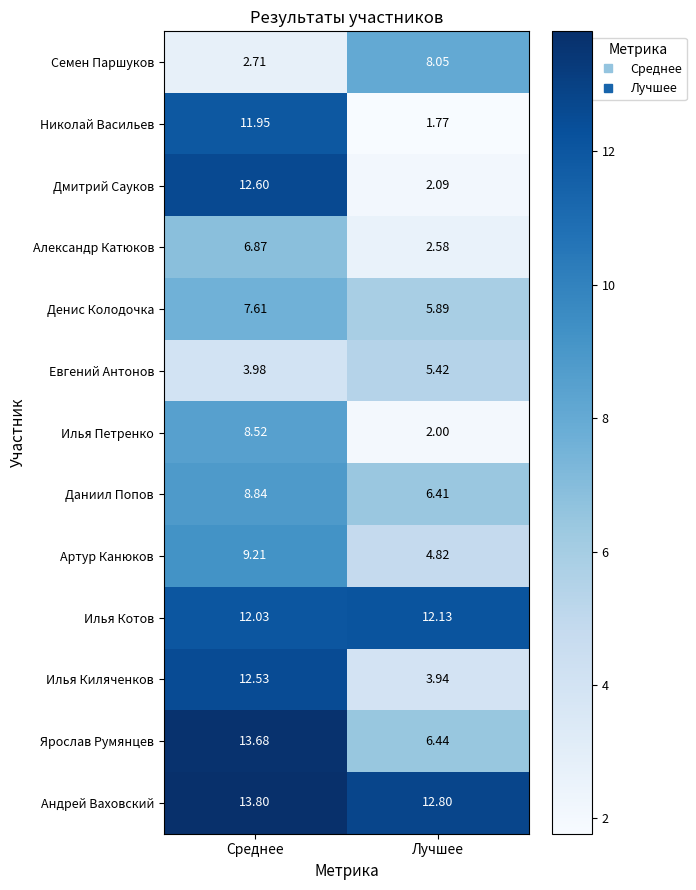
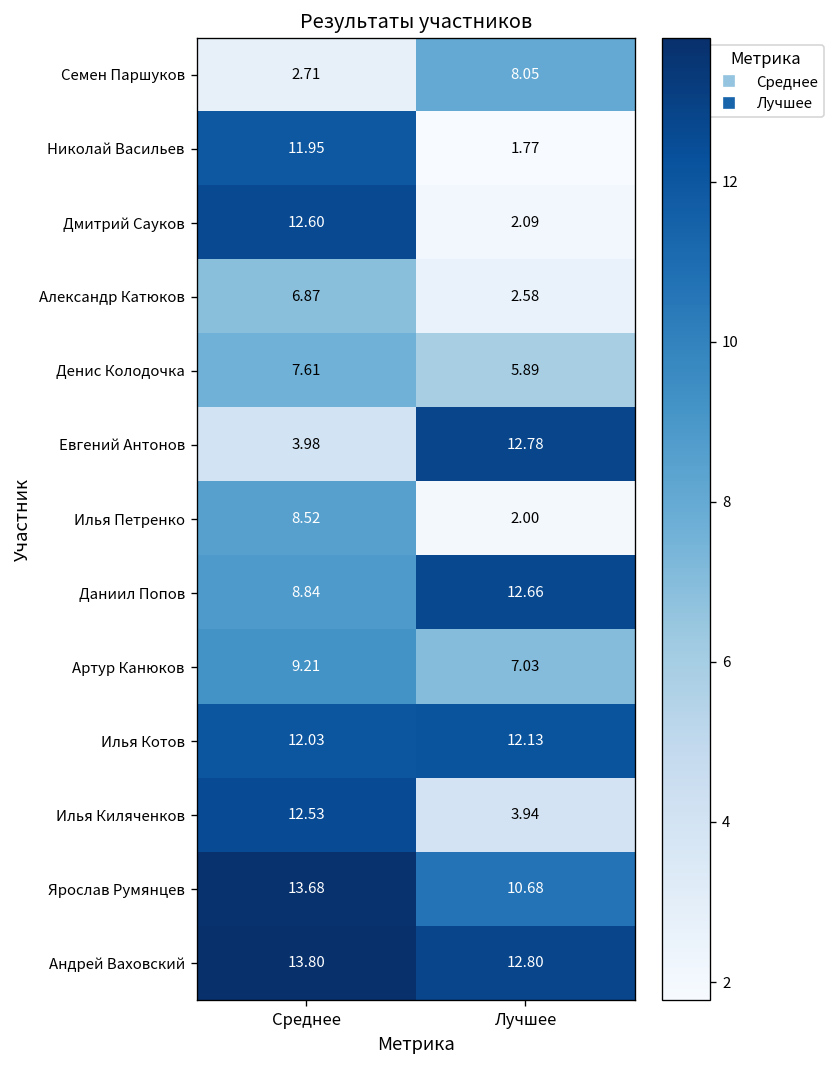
Евгений Антонов, Лучшее: 5.42 -> 12.78
Даниил Попов, Лучшее: 6.41 -> 12.66
Артур Канюков, Лучшее: 4.82 -> 7.03
Ярослав Румянцев, Лучшее: 6.44 -> 10.68
